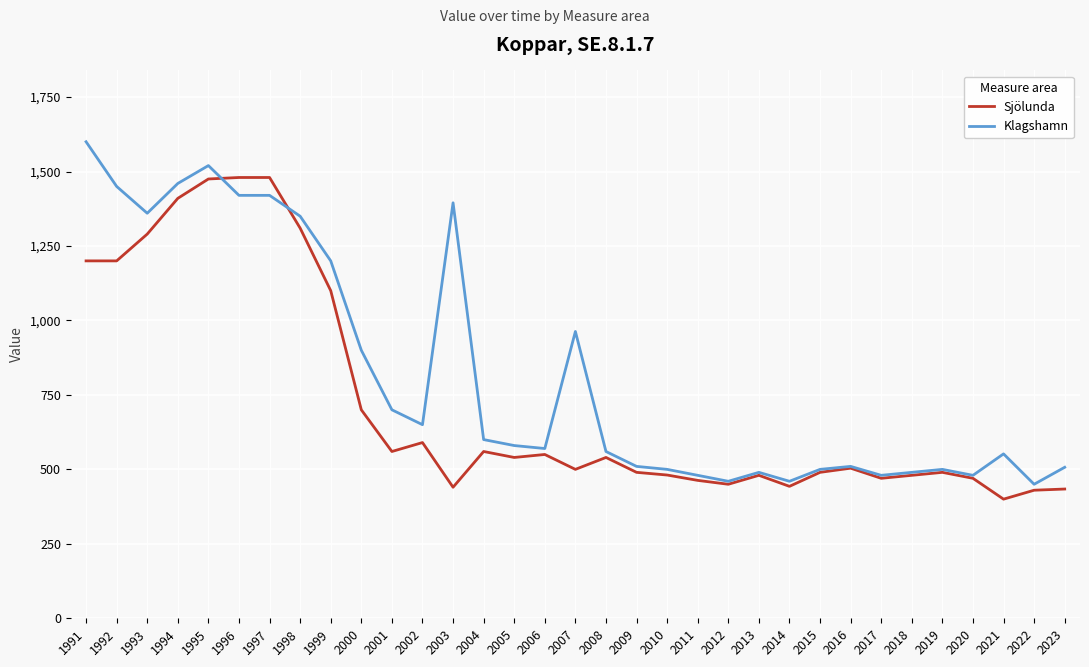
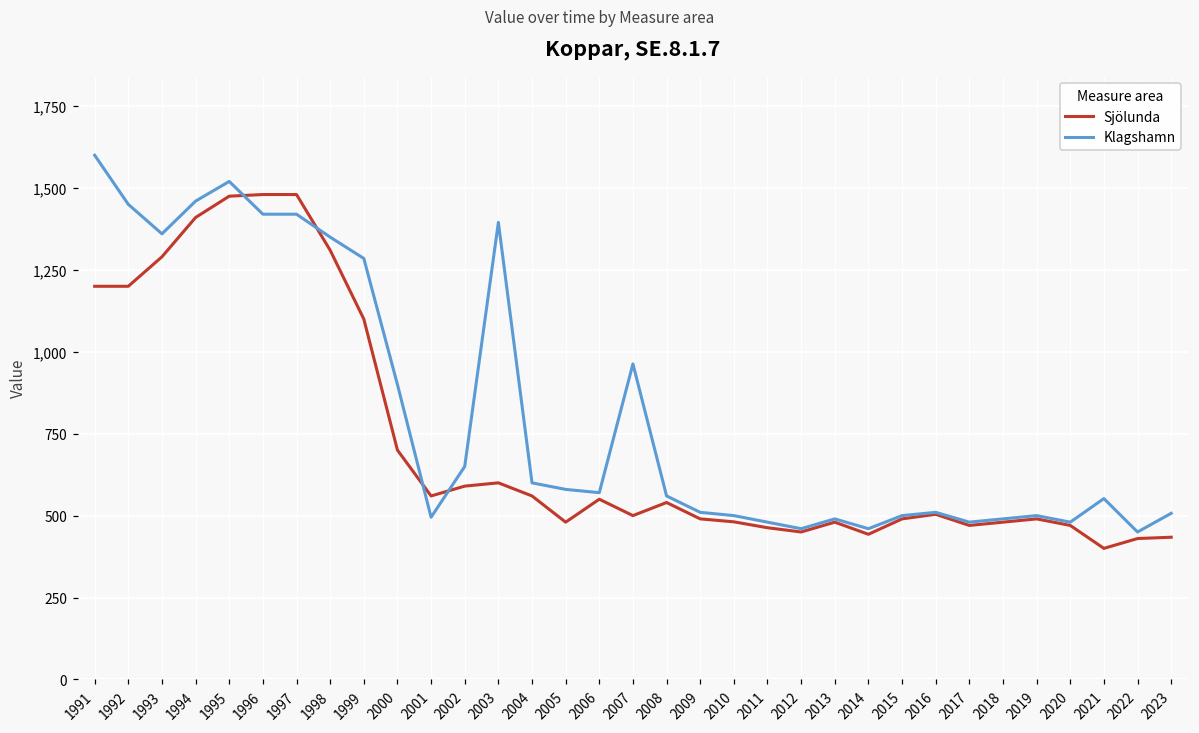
Klagshamn, 1999: 1,200 -> 1,290
Klagshamn, 2001: 700 -> 500
Sjölunda, 2003: 440 -> 600
Sjölunda, 2005: 540 -> 480
